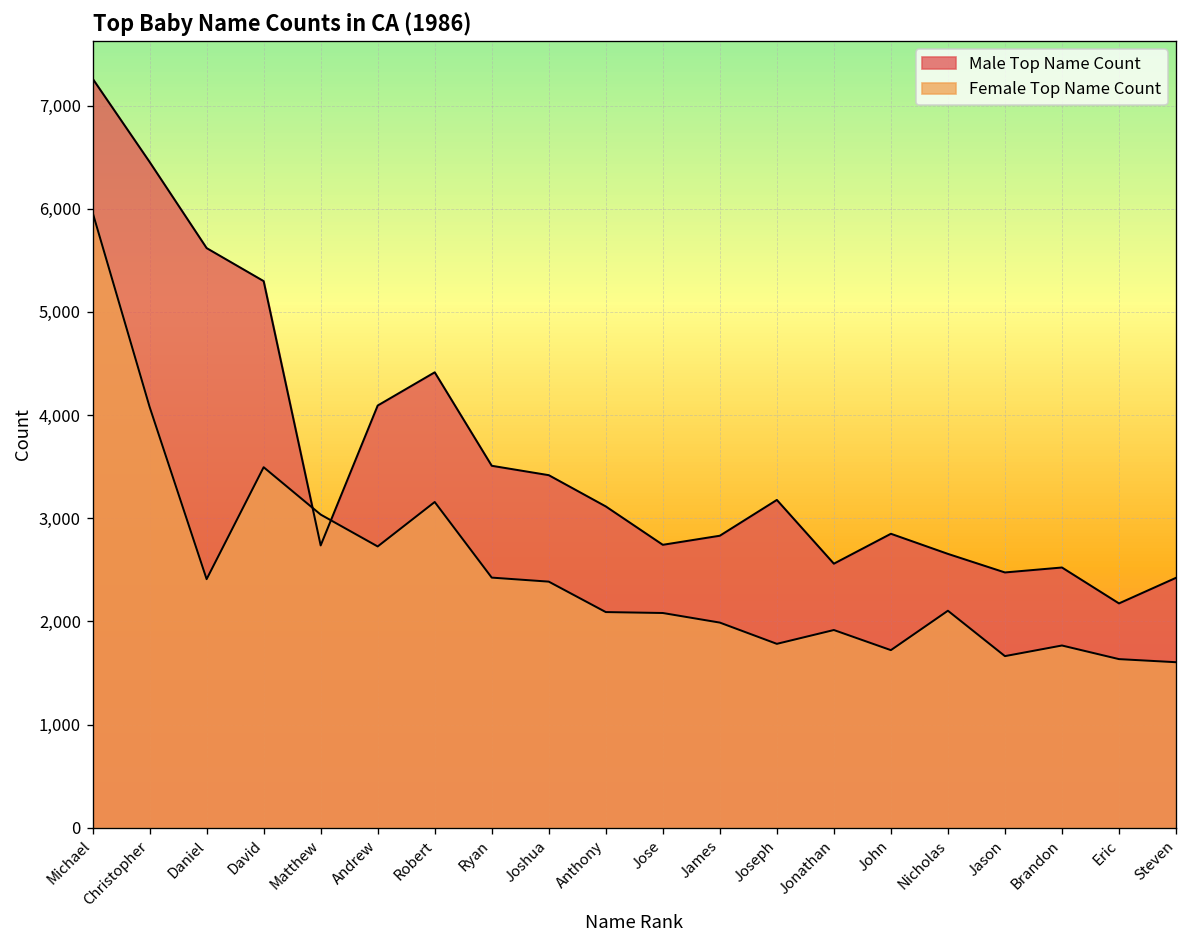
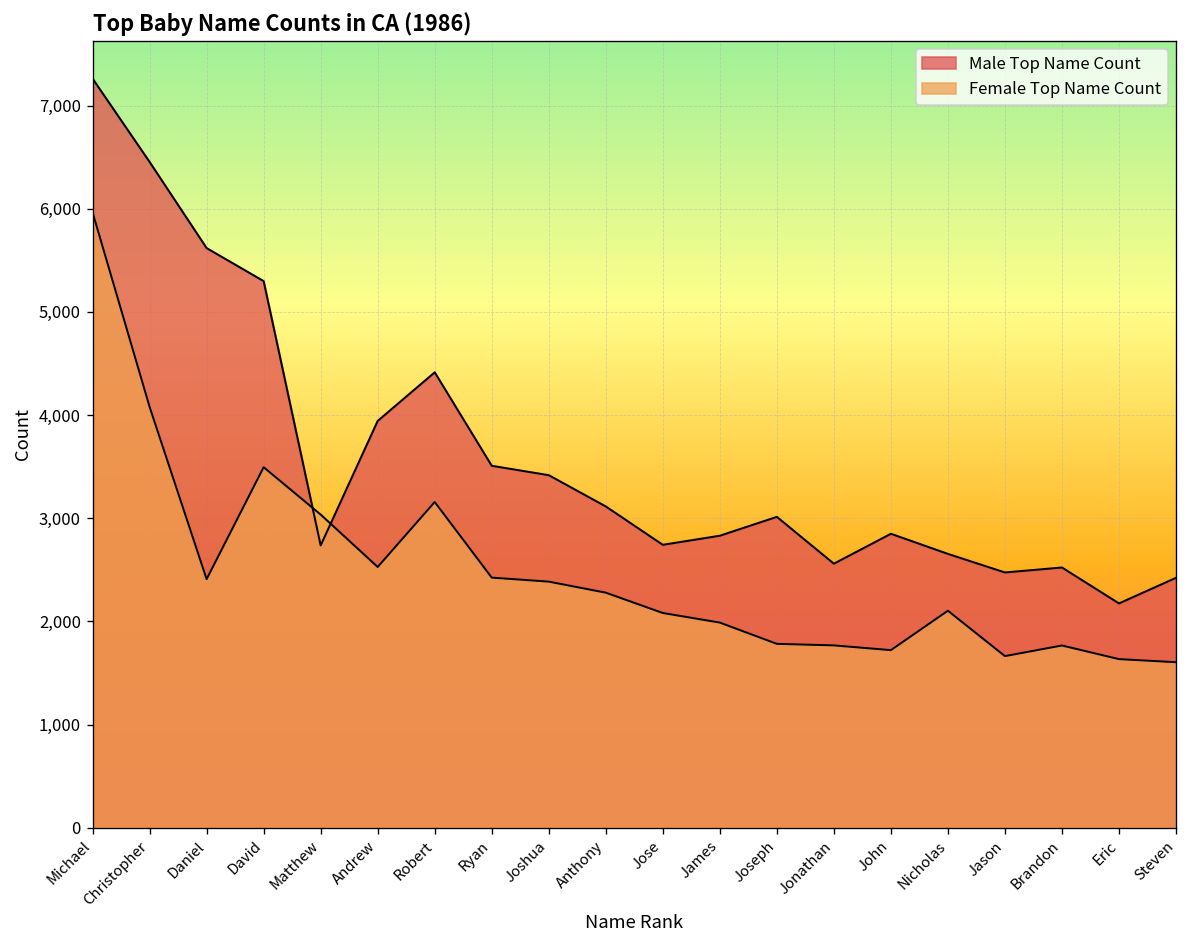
Male Top Name Count, Andrew: 4,100 -> 3,900
Female Top Name Count, Andrew: 2,700 -> 2,500
Female Top Name Count, Anthony: 2,100 -> 2,300
Male Top Name Count, Joseph: 3,200 -> 3,000
Female Top Name Count, Jonathan: 1,900 -> 1,800
